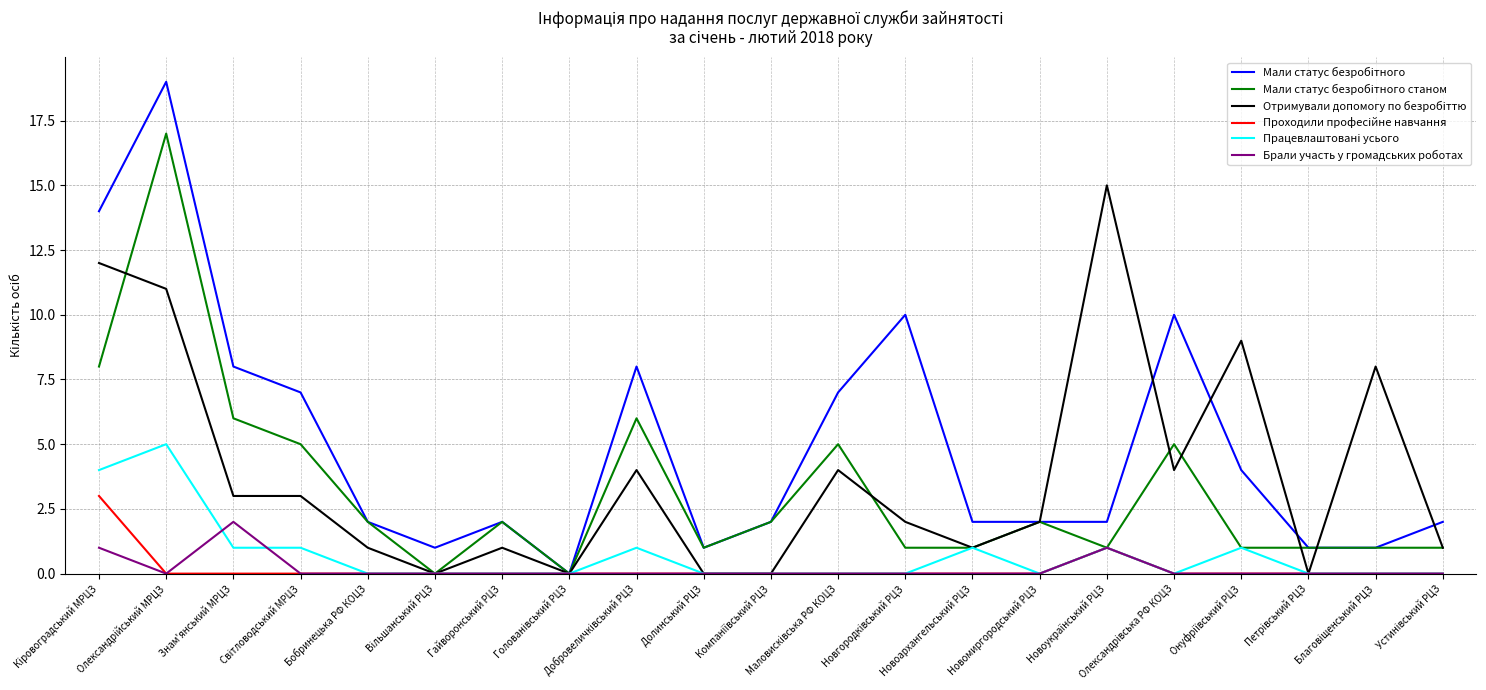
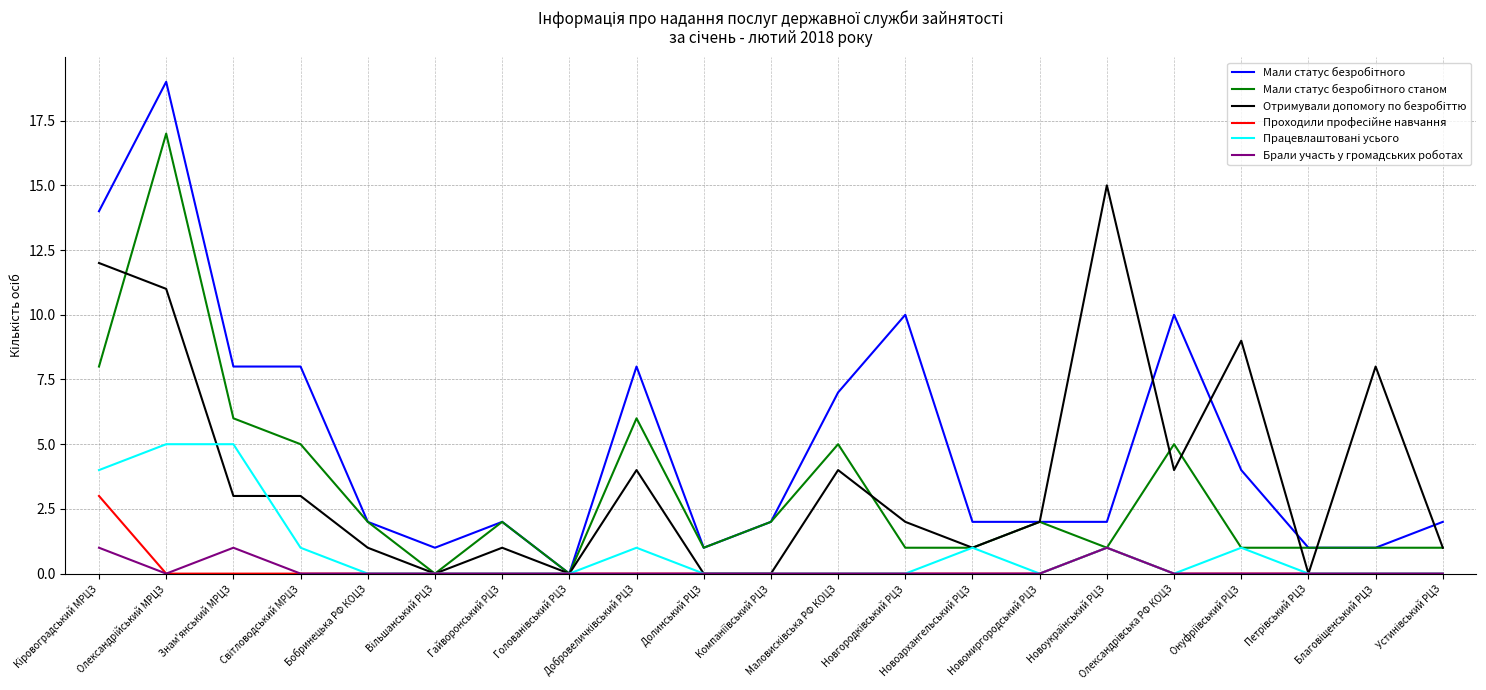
Працевлаштовані усього, Знам'янський МРЦЗ: 1 -> 5
Брали участь у громадських роботах, Знам'янський МРЦЗ: 2 -> 1
Мали статус безробітного, Світловодський МРЦЗ: 7 -> 8
